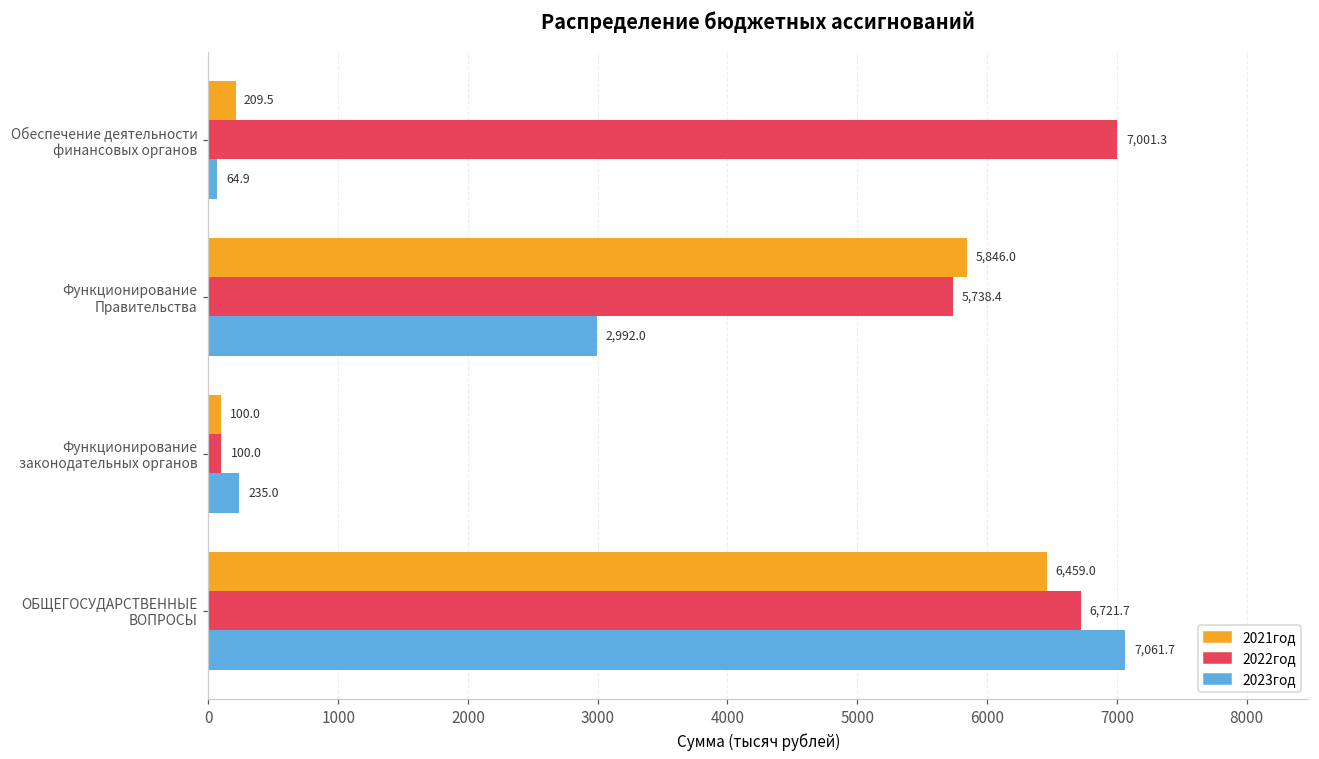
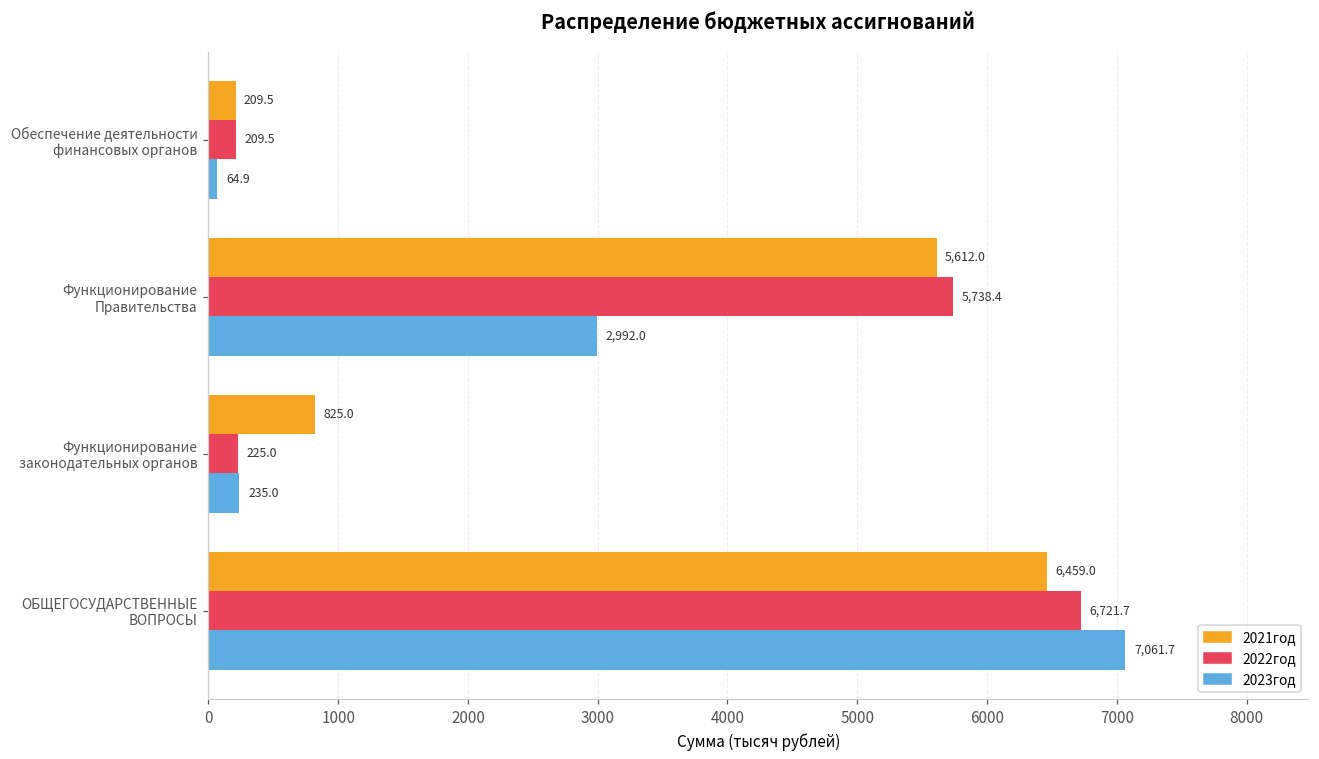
2022год, Обеспечение деятельности финансовых органов: 7,001.3 -> 209.5
2021год, Функционирование Правительства: 5,846.0 -> 5,612.0
2021год, Функционирование законодательных органов: 100.0 -> 825.0
2022год, Функционирование законодательных органов: 100.0 -> 225.0
